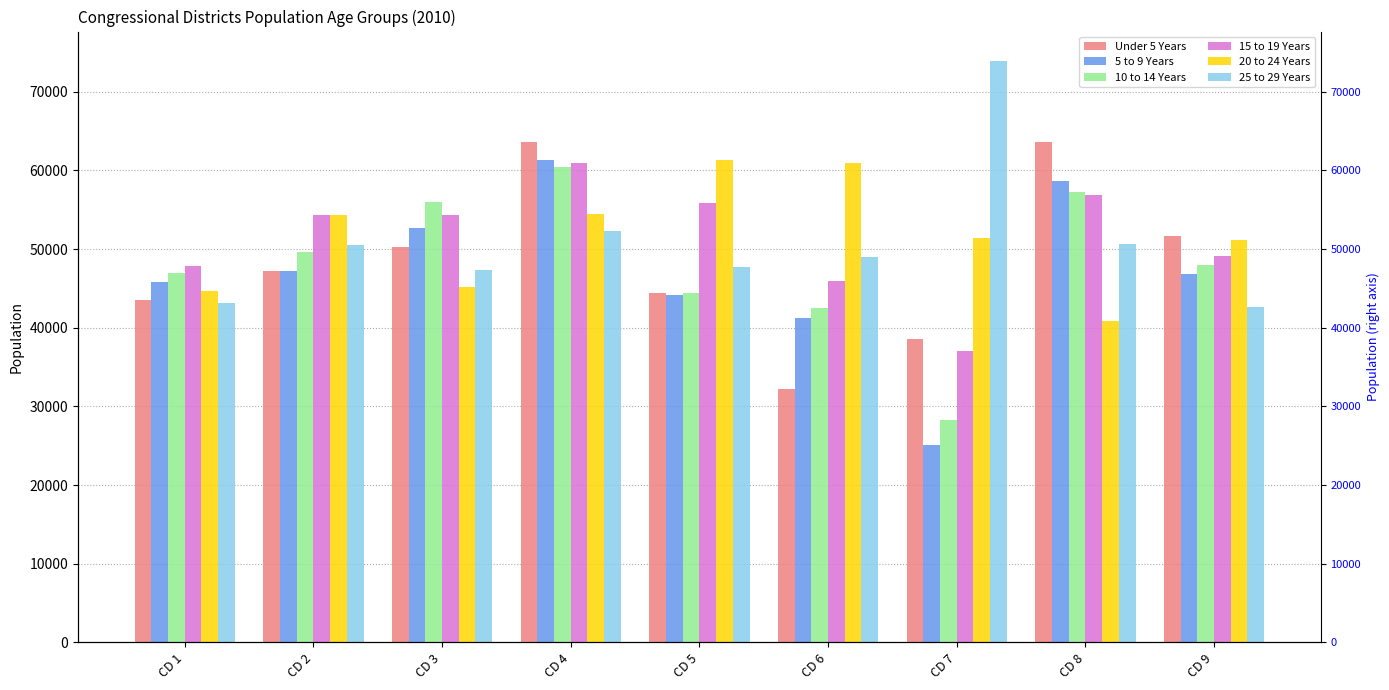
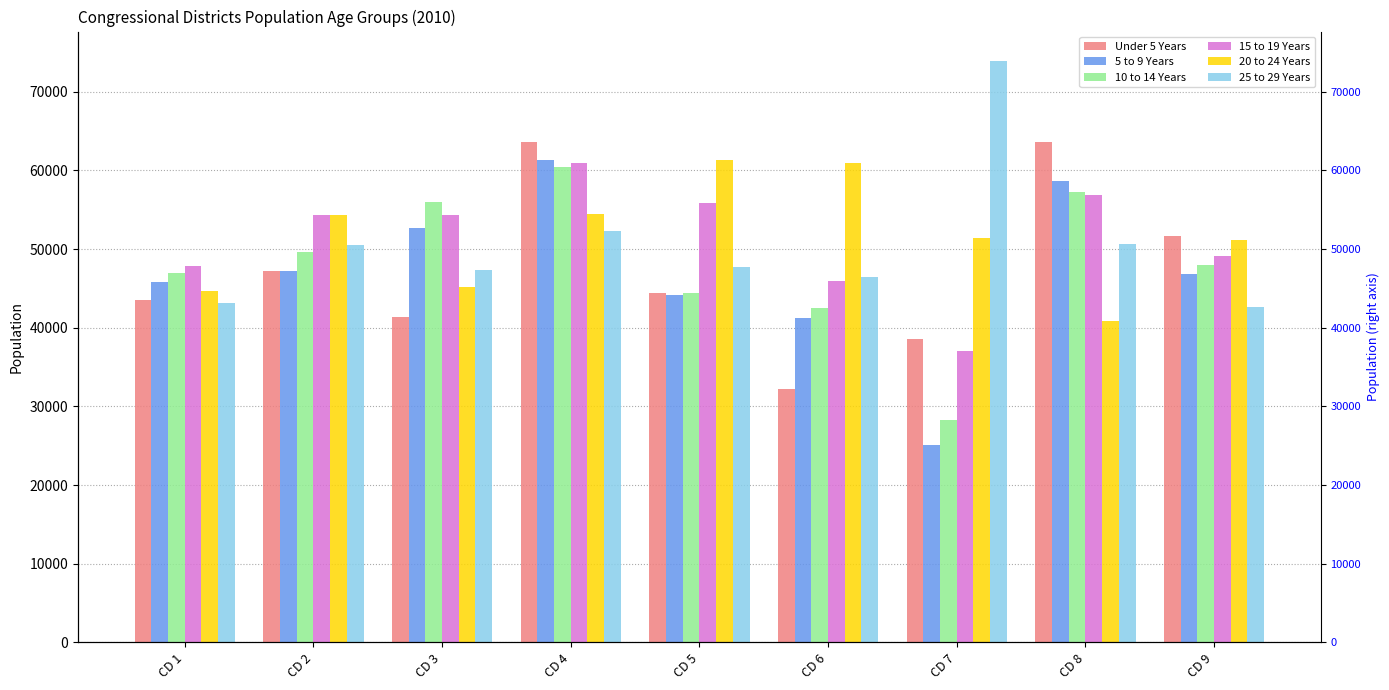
Under 5 Years, CD 3: 50000 -> 41000
25 to 29 Years, CD 6: 49000 -> 47000
